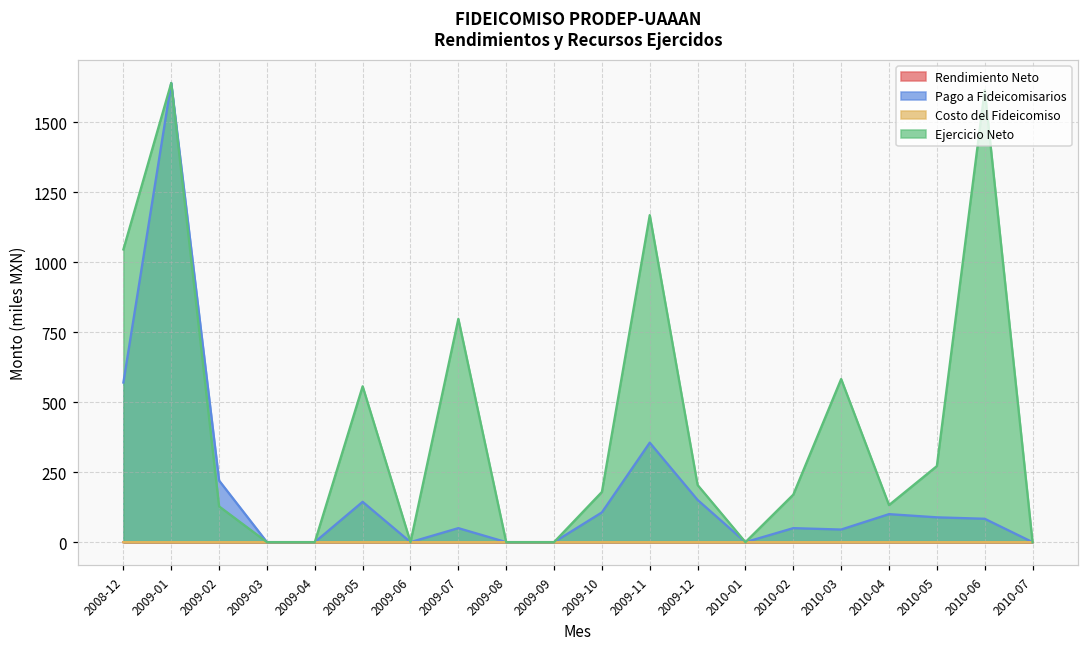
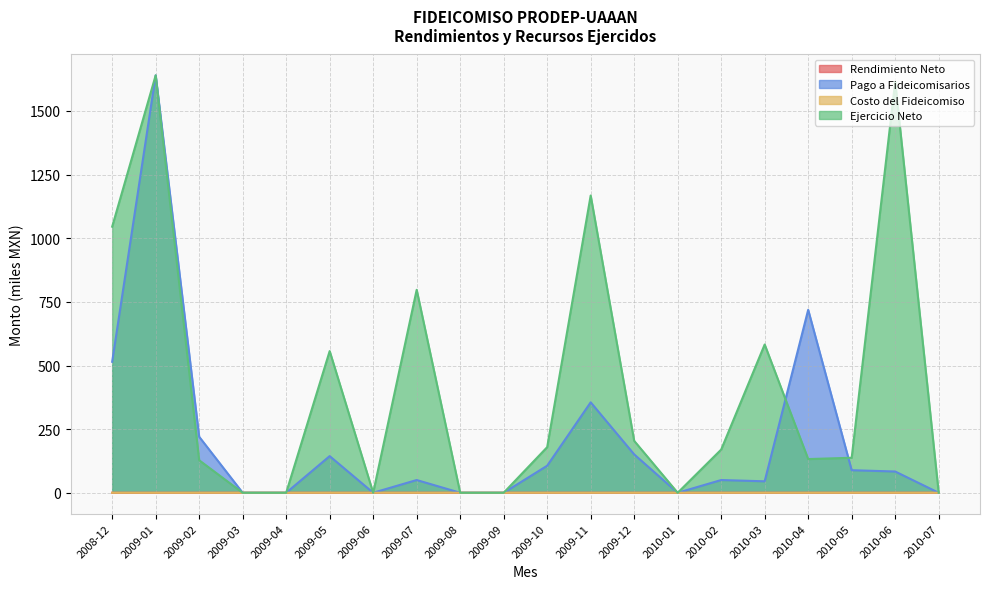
Pago a Fideicomisarios, 2008-12: 570 -> 510
Pago a Fideicomisarios, 2010-04: 100 -> 720
Ejercicio Neto, 2010-05: 270 -> 140
